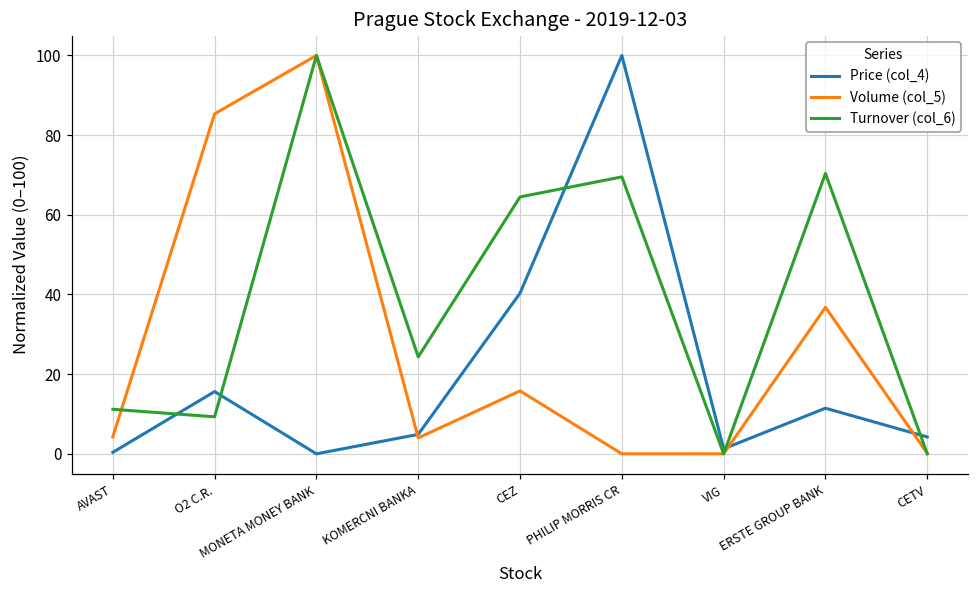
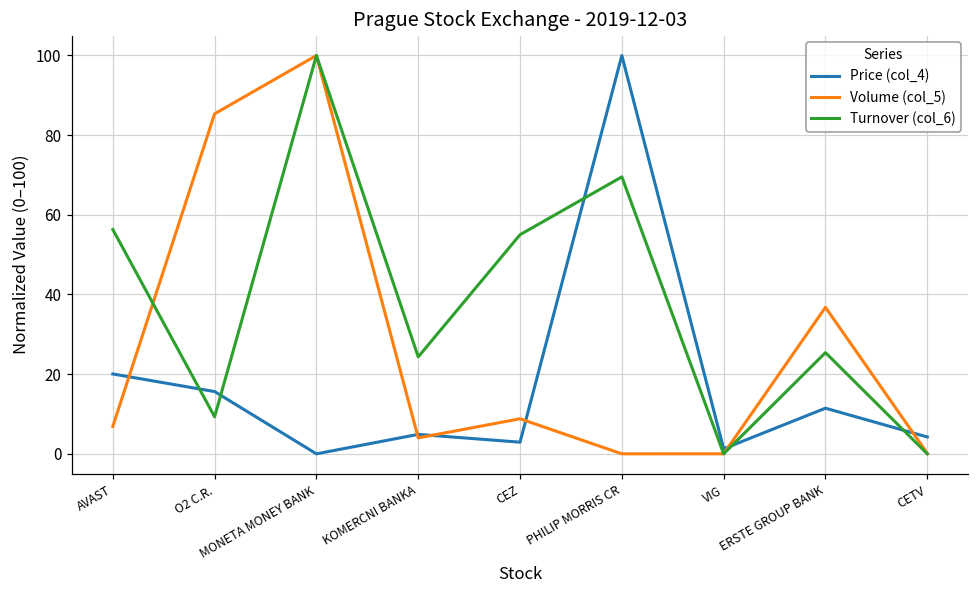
Price (col_4), AVAST: 0 -> 20
Volume (col_5), AVAST: 4 -> 7
Turnover (col_6), AVAST: 11 -> 56
Price (col_4), CEZ: 40 -> 3
Volume (col_5), CEZ: 16 -> 9
Turnover (col_6), CEZ: 64 -> 55
Turnover (col_6), ERSTE GROUP BANK: 70 -> 25
